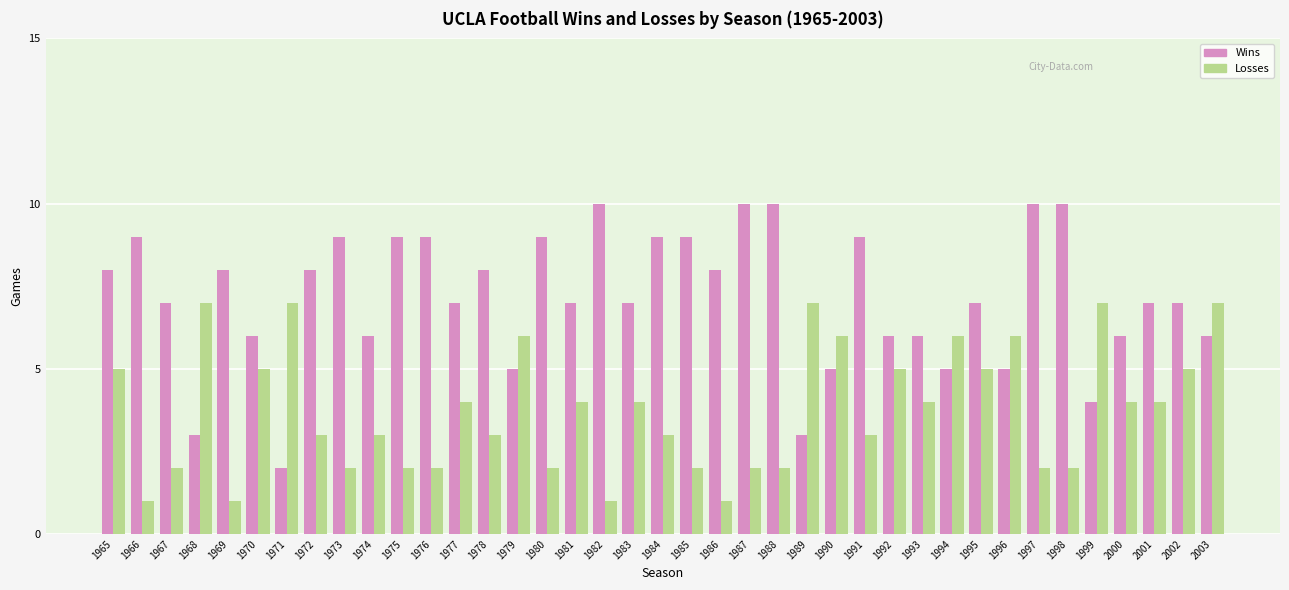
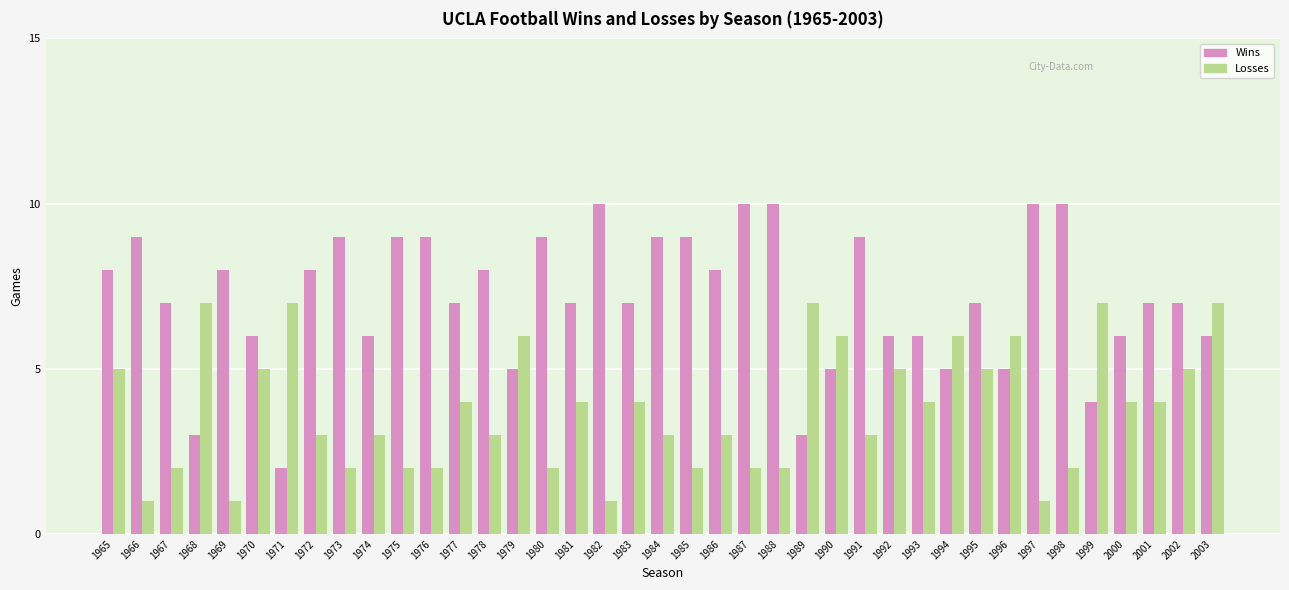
Losses, 1986: 1 -> 3
Losses, 1997: 2 -> 1
